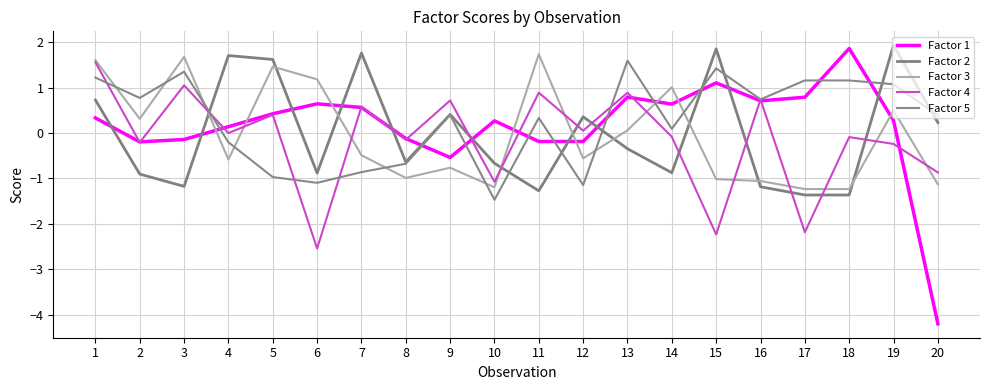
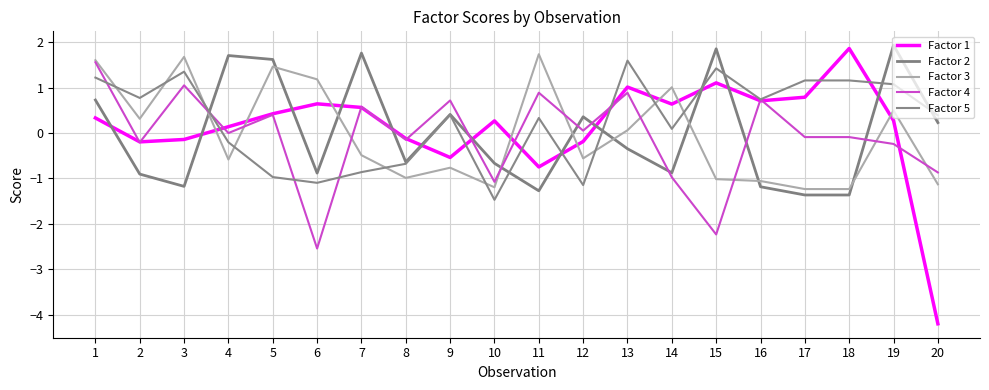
Factor 1, 11: -0.2 -> -0.7
Factor 1, 13: 0.8 -> 1.0
Factor 4, 14: -0.1 -> -1.0
Factor 4, 17: -2.2 -> -0.1
